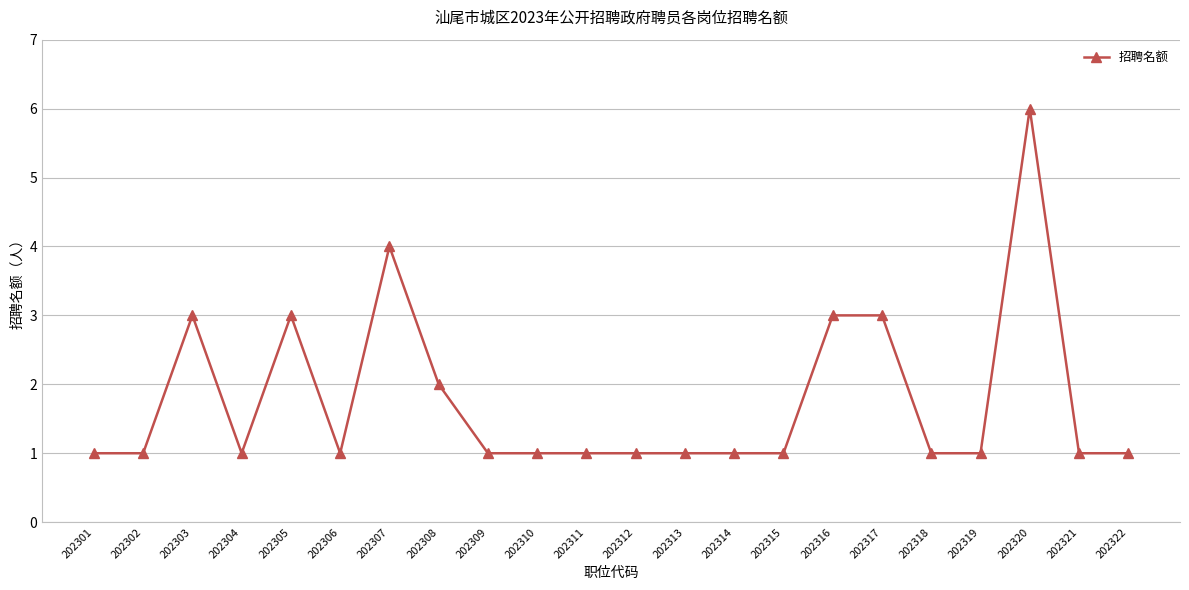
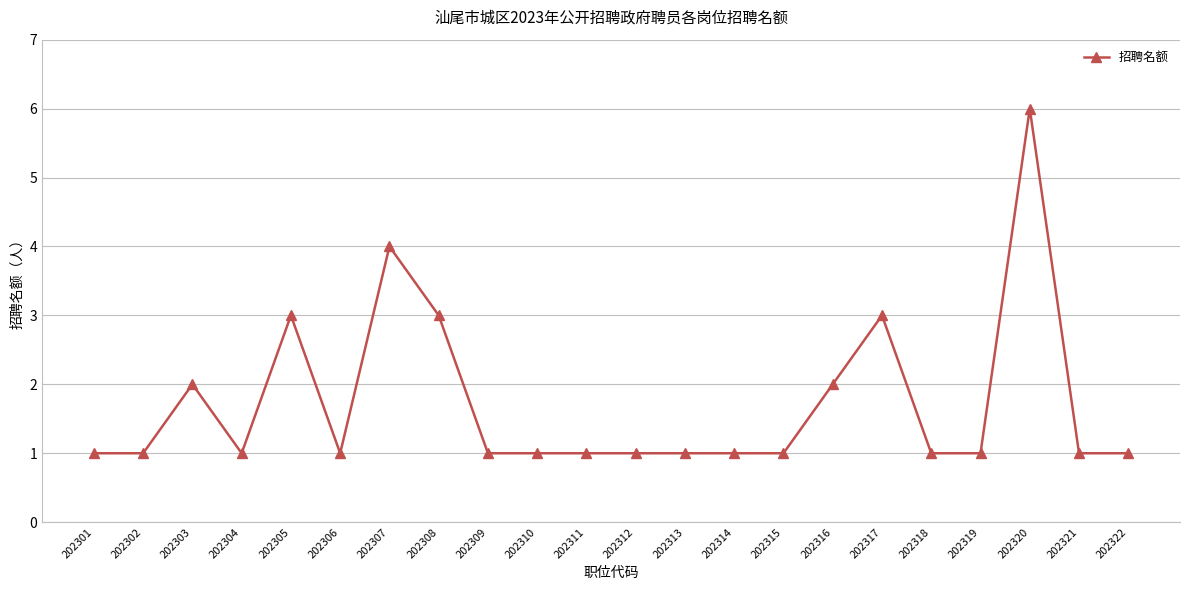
202303: 3 -> 2
202308: 2 -> 3
202316: 3 -> 2
